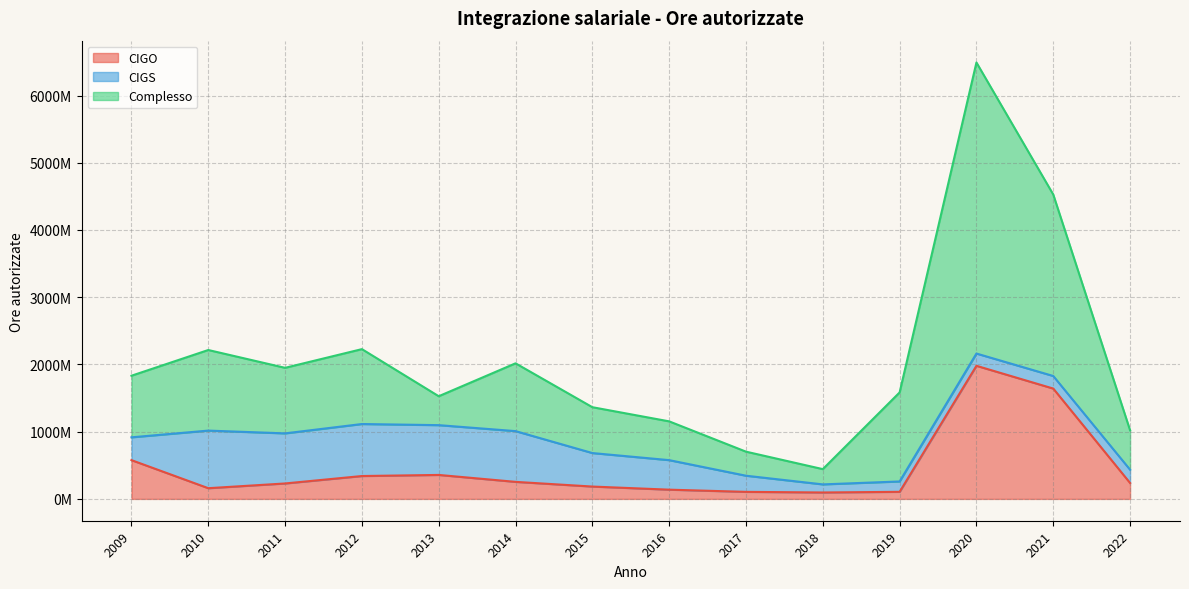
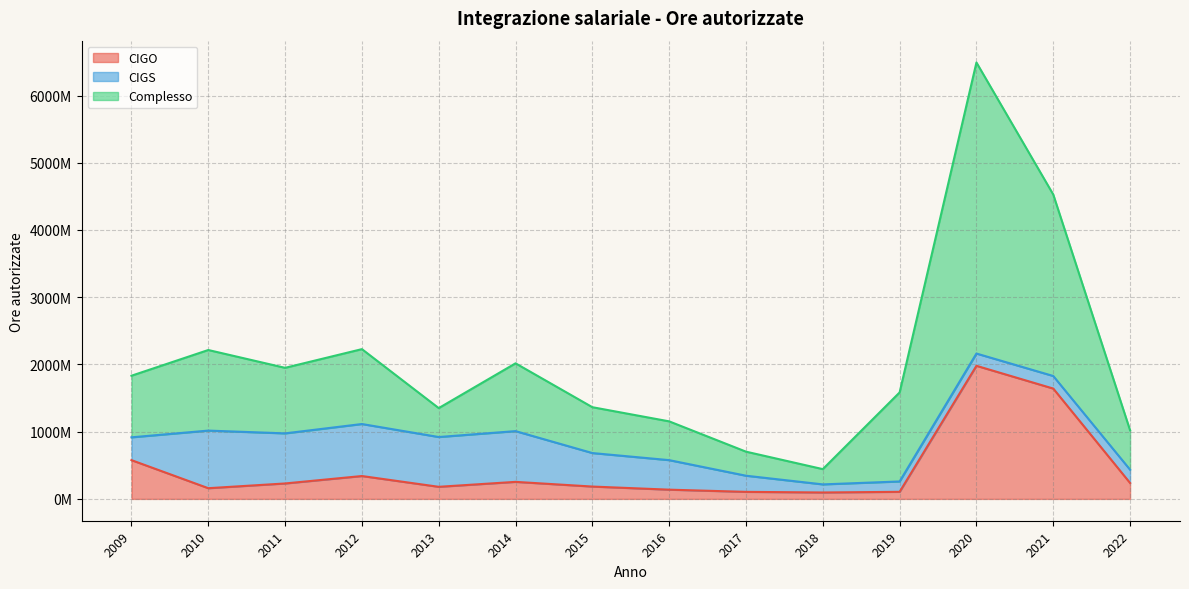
CIGO, 2013: 400000000 -> 200000000
